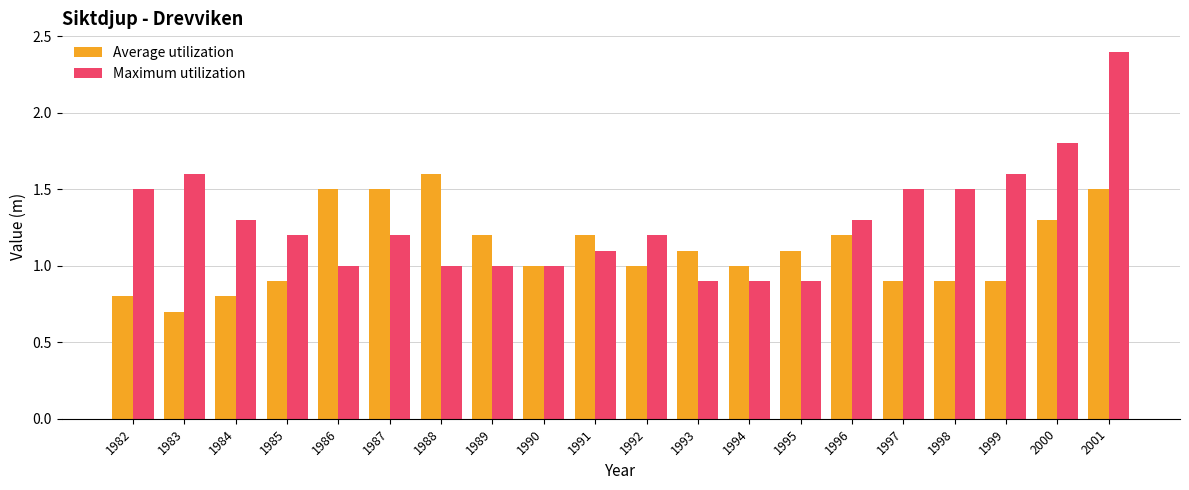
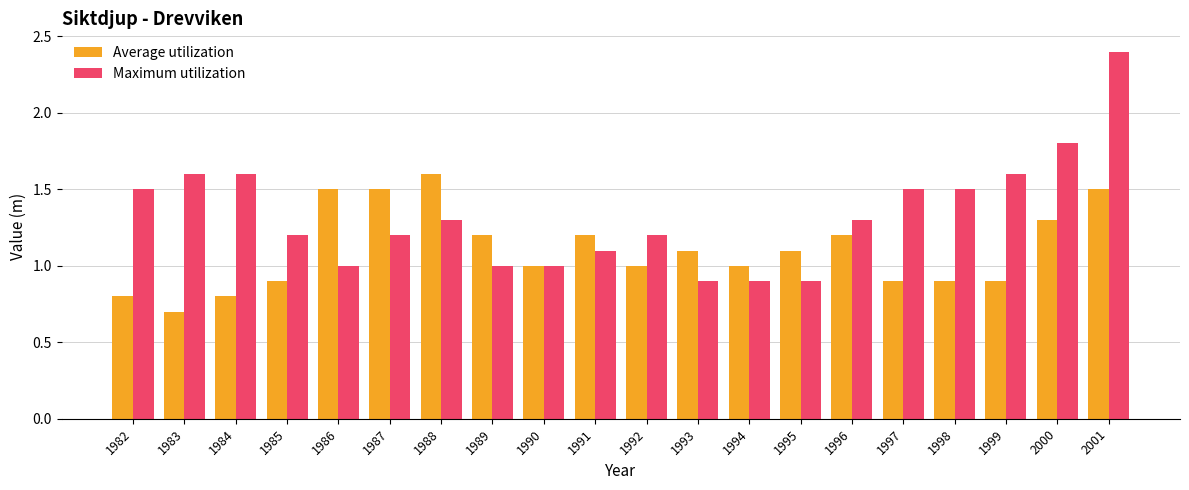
Maximum utilization, 1984: 1.3 -> 1.6
Maximum utilization, 1988: 1.0 -> 1.3
